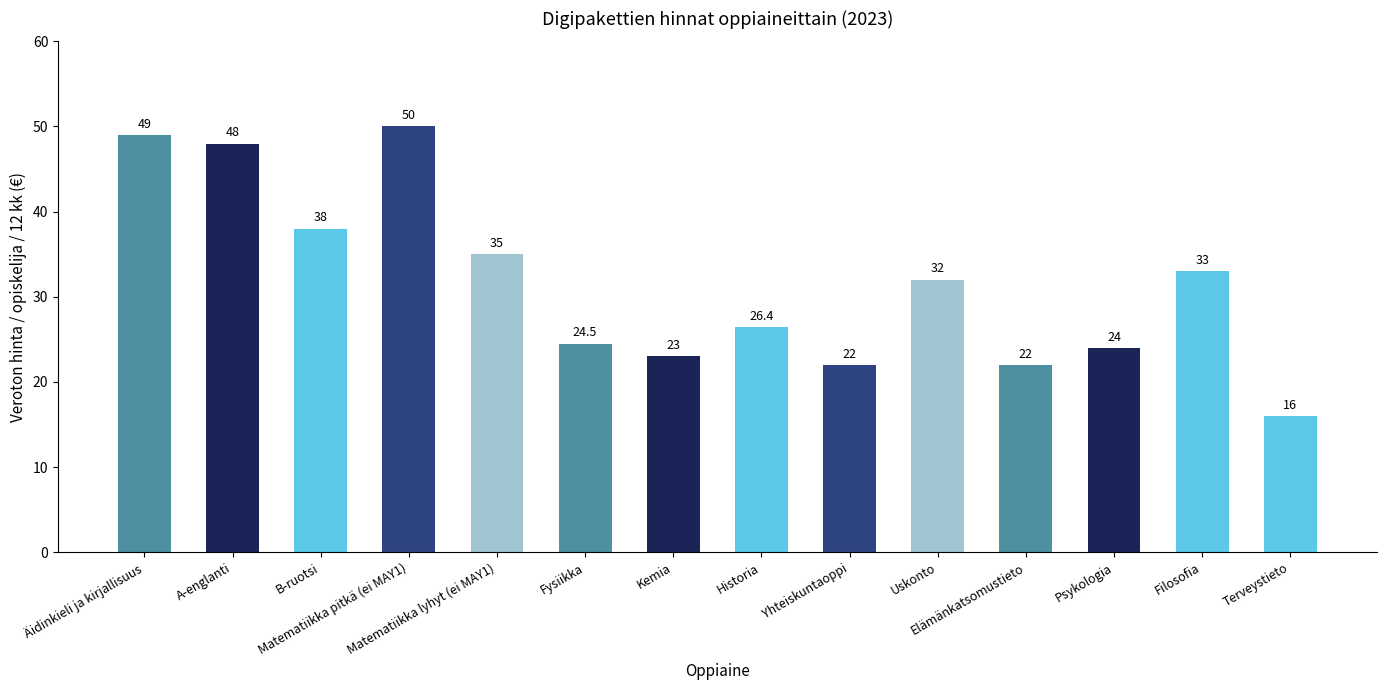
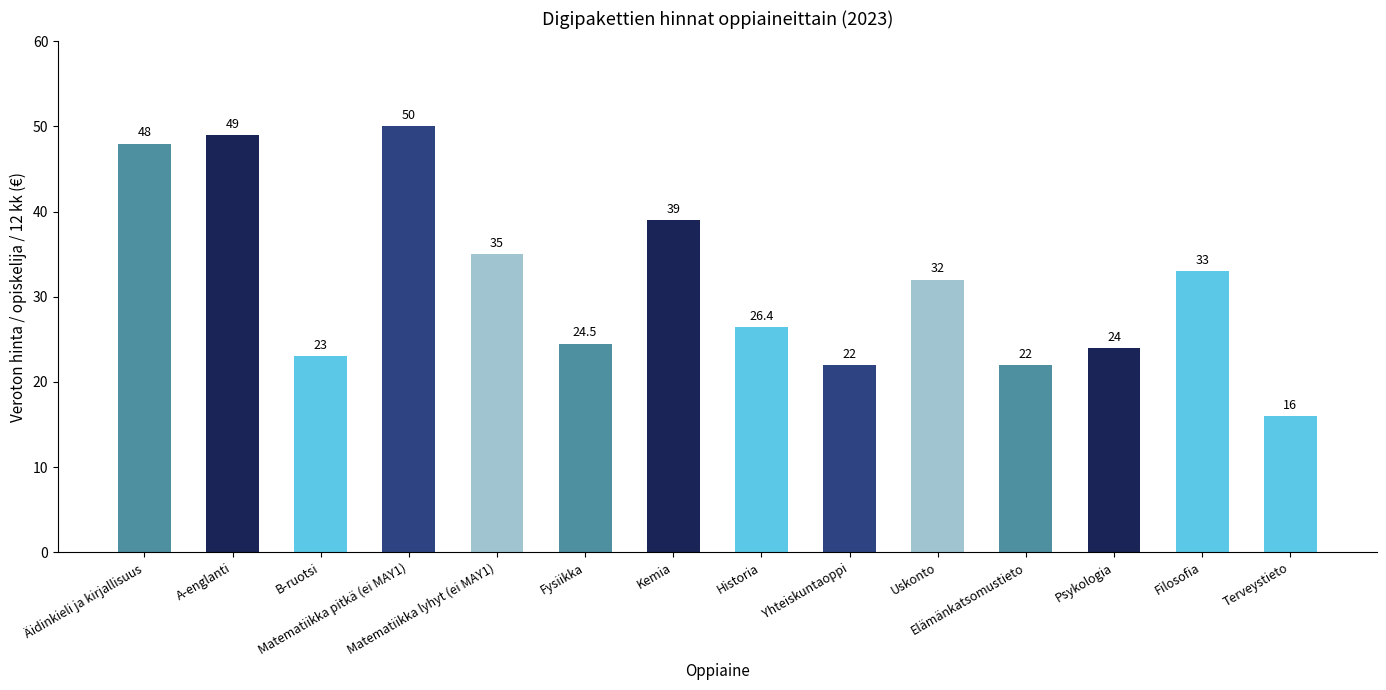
Äidinkieli ja kirjallisuus: 49 -> 48
A-englanti: 48 -> 49
B-ruotsi: 38 -> 23
Kemia: 23 -> 39
